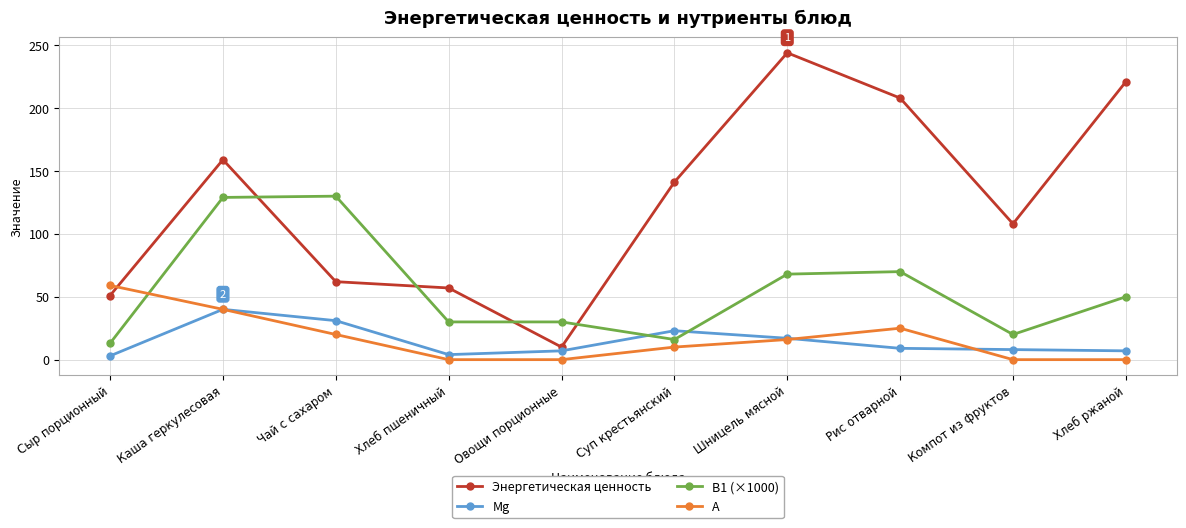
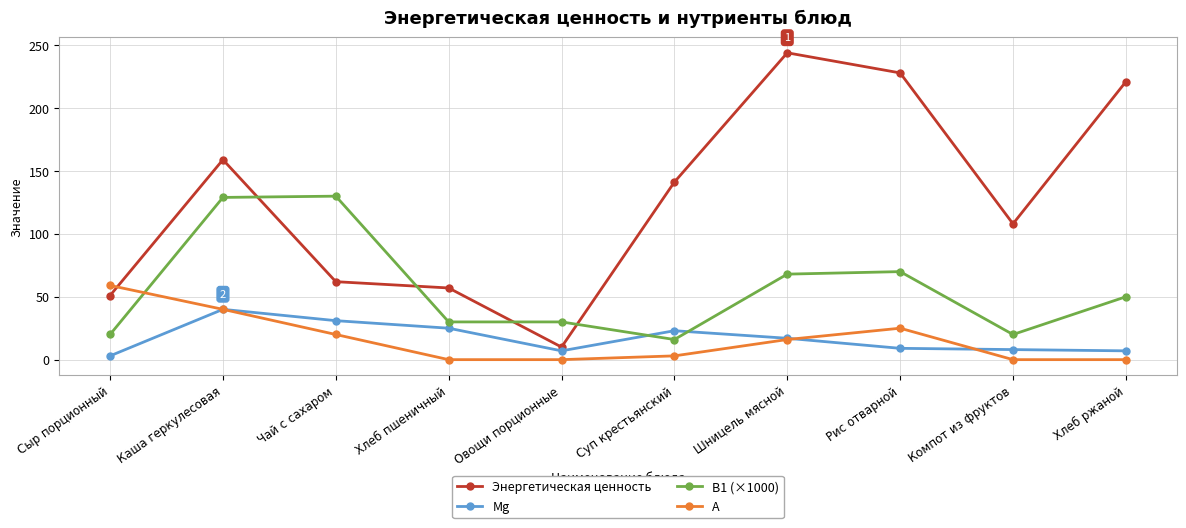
В1 (×1000), Сыр порционный: 13 -> 20
Мg, Хлеб пшеничный: 4 -> 25
А, Суп крестьянский: 10 -> 3
Энергетическая ценность, Рис отварной: 208 -> 228
